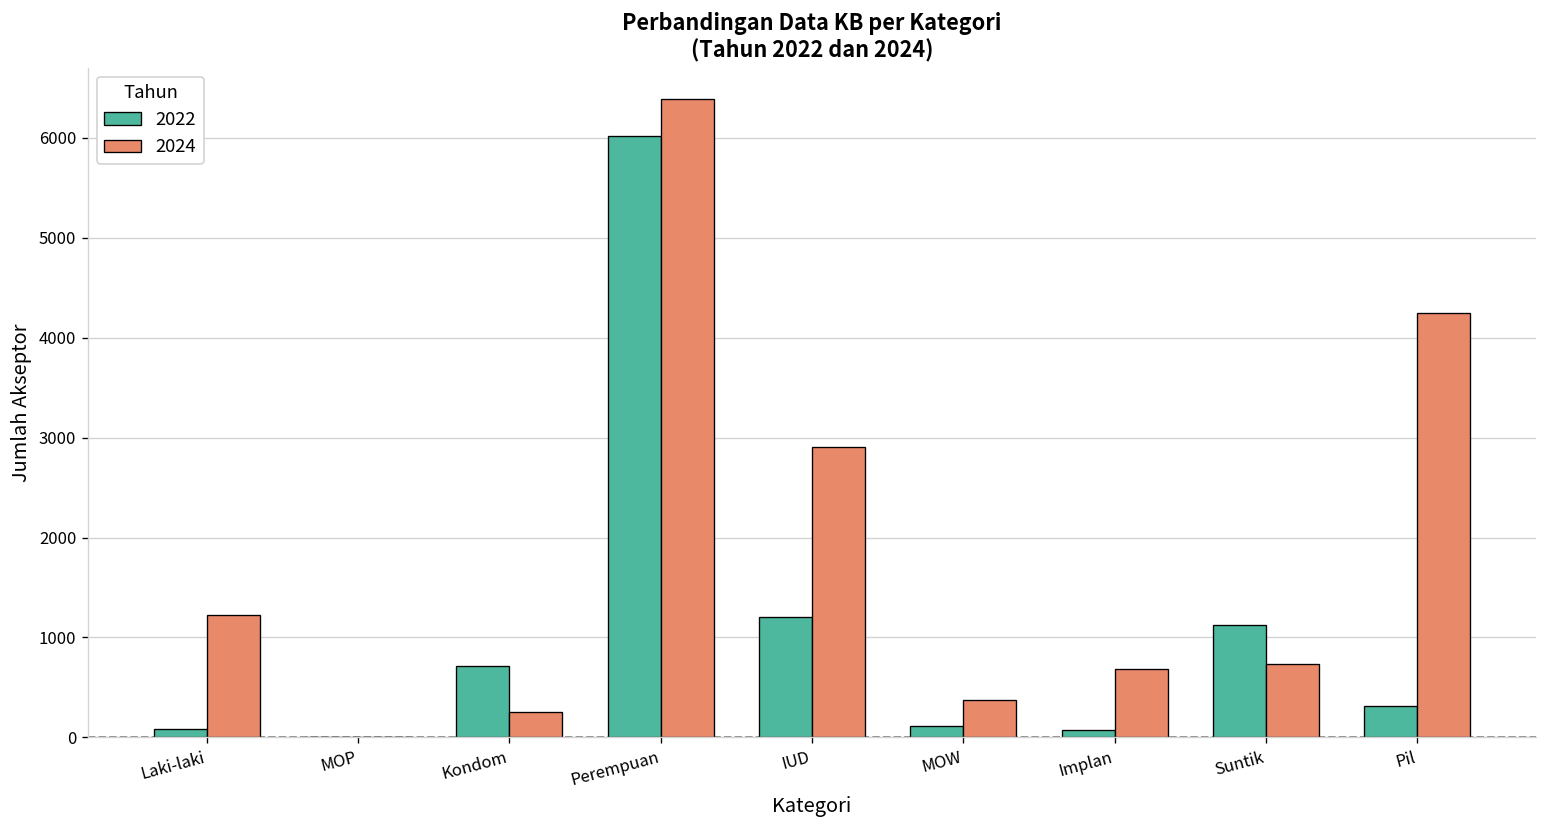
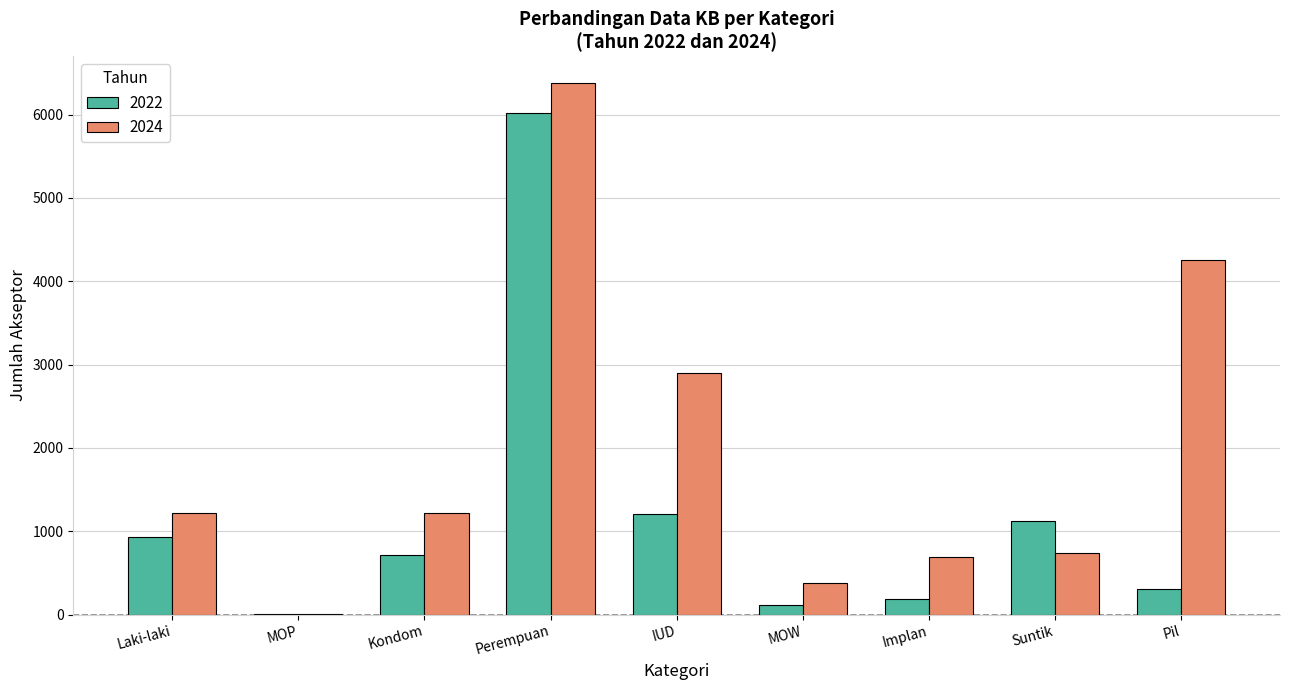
2022, Laki-laki: 100 -> 900
2024, Kondom: 300 -> 1200
2022, Implan: 100 -> 200
